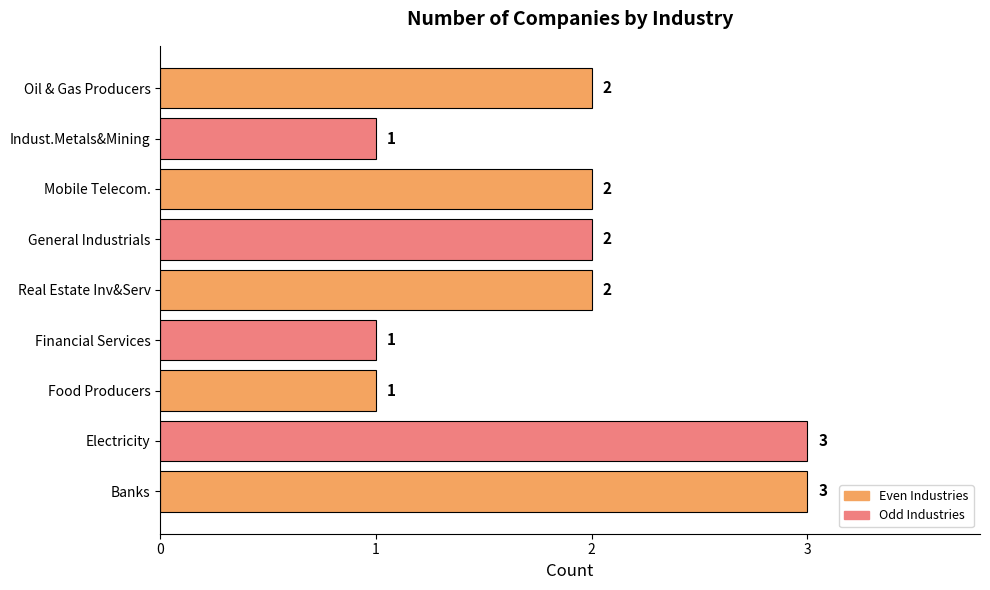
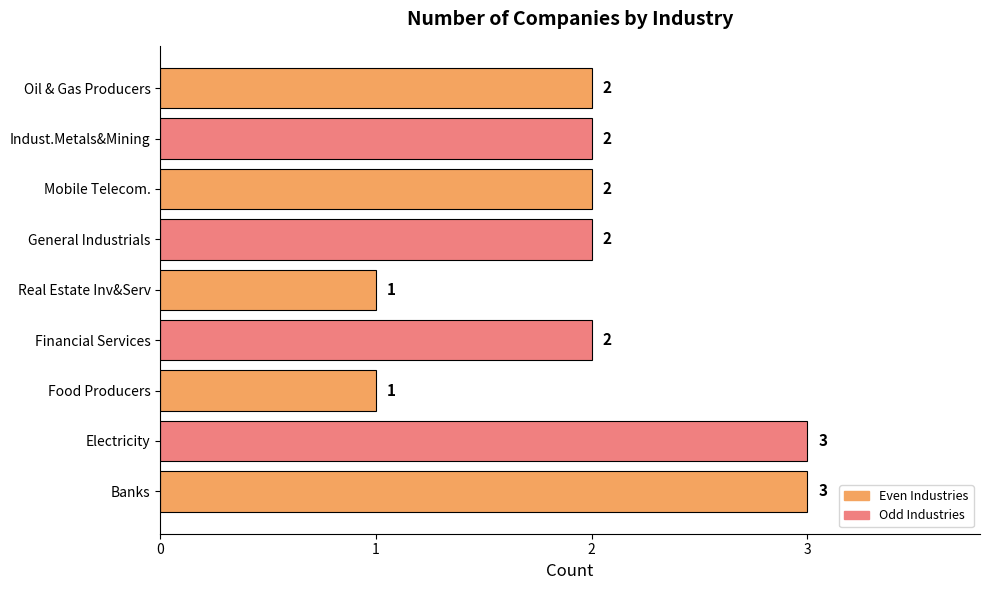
Indust.Metals&Mining: 1 -> 2
Real Estate Inv&Serv: 2 -> 1
Financial Services: 1 -> 2
